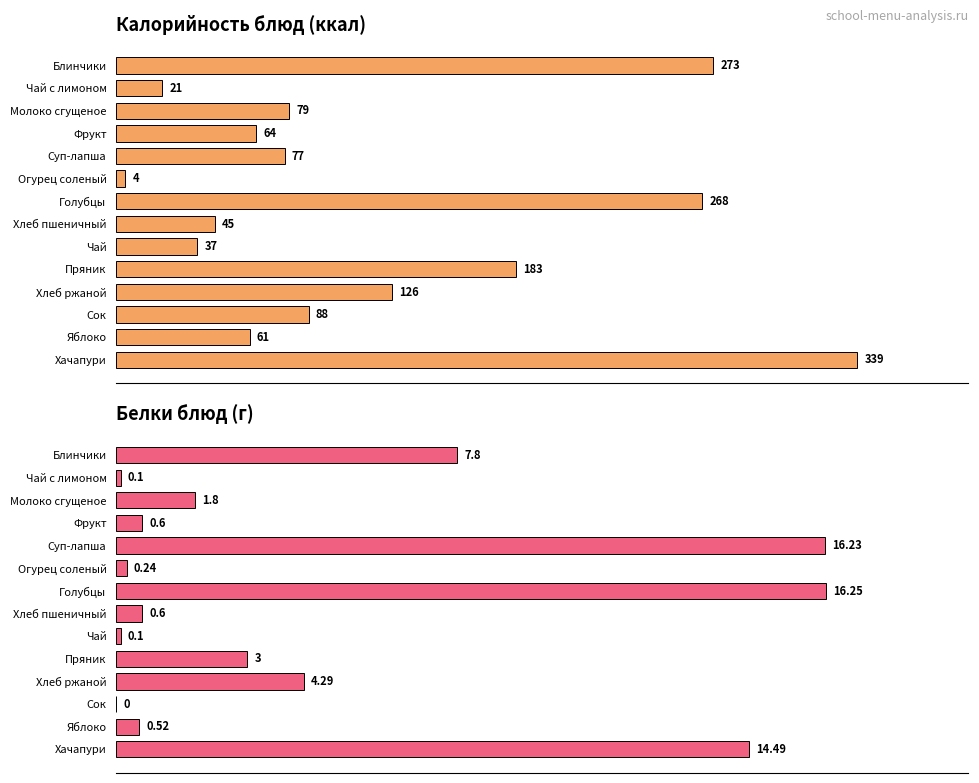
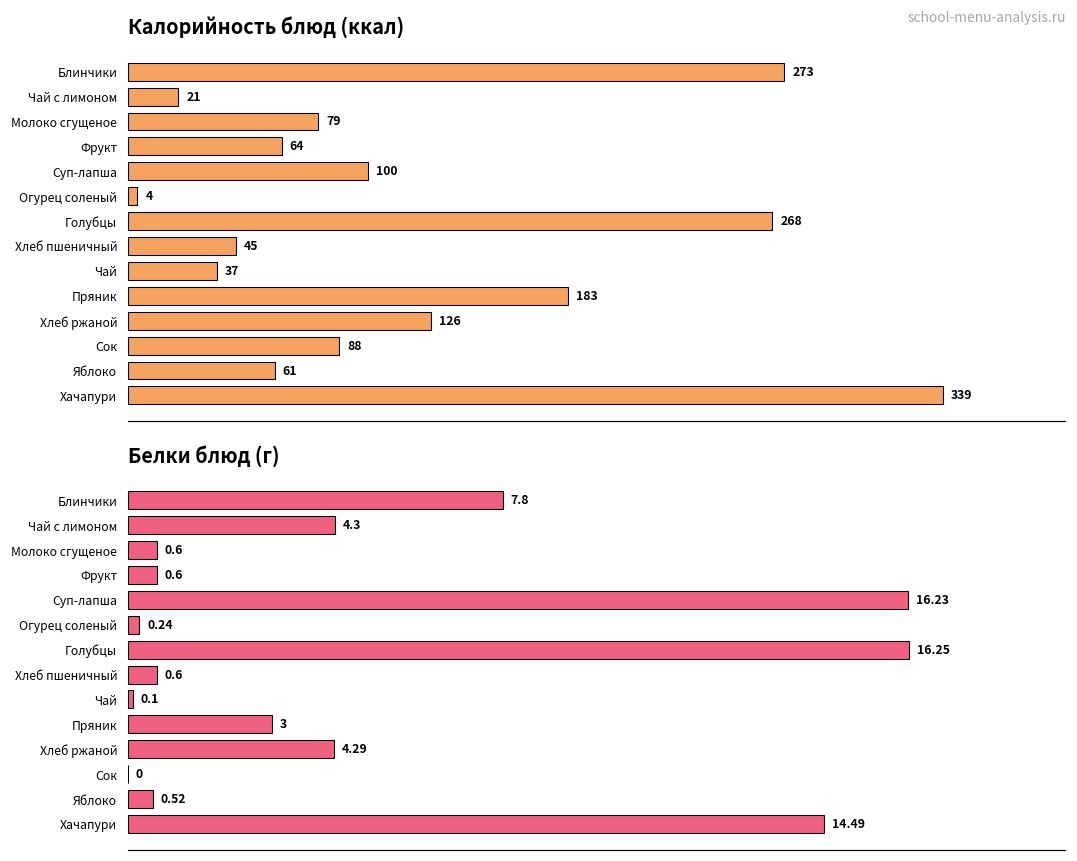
Калорийность блюд (ккал), Суп-лапша: 77 -> 100
Белки блюд (г), Чай с лимоном: 0.1 -> 4.3
Белки блюд (г), Молоко сгущеное: 1.8 -> 0.6
